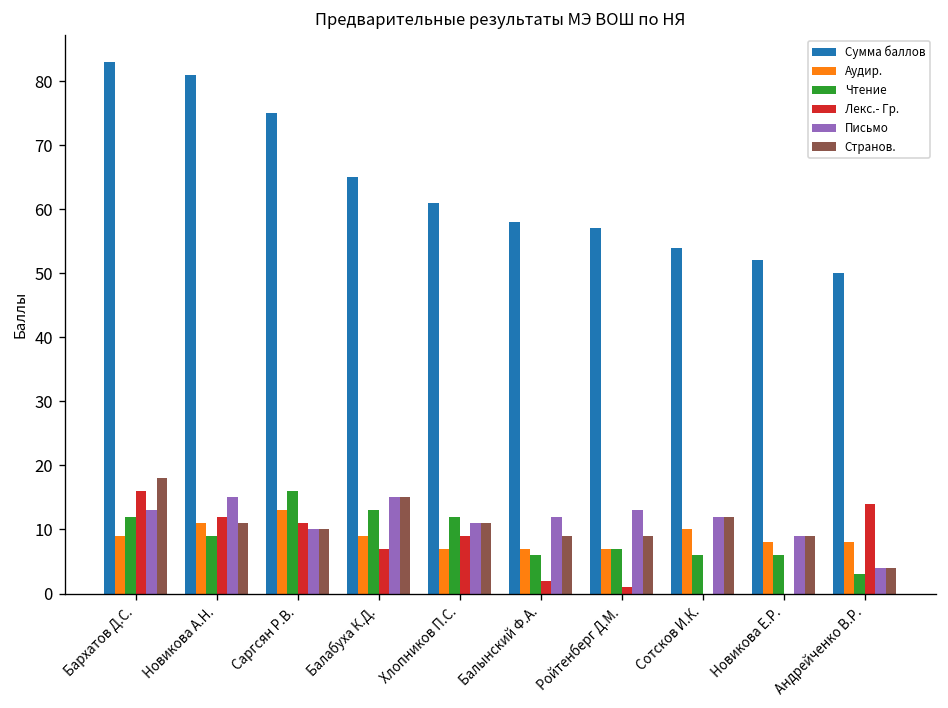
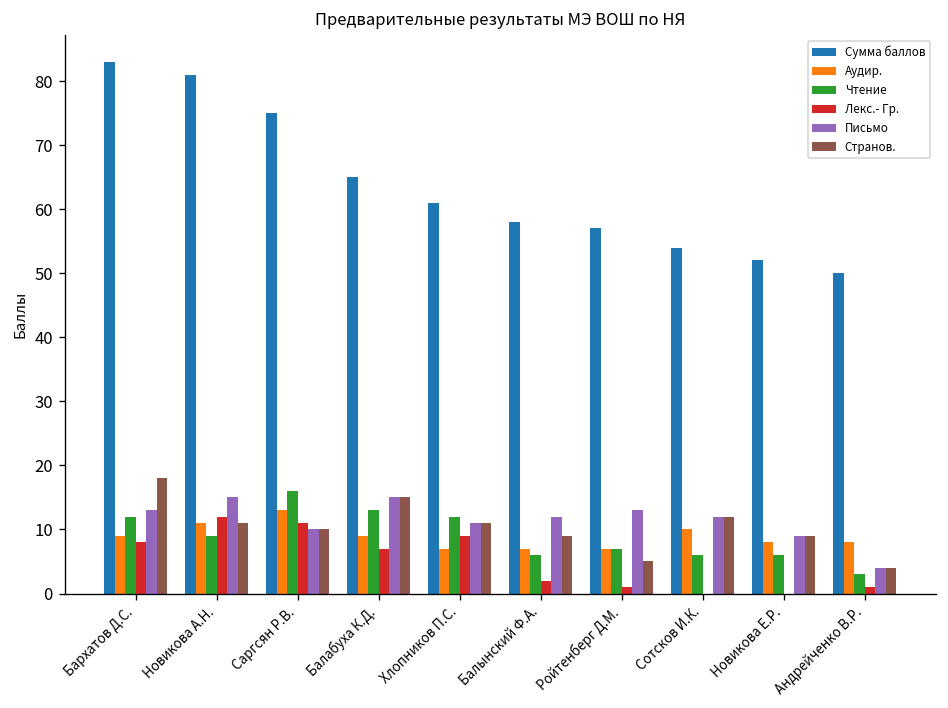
Лекс.- Гр., Бархатов Д.С.: 16 -> 8
Странов., Ройтенберг Д.М.: 9 -> 5
Лекс.- Гр., Андрейченко В.Р.: 14 -> 1
